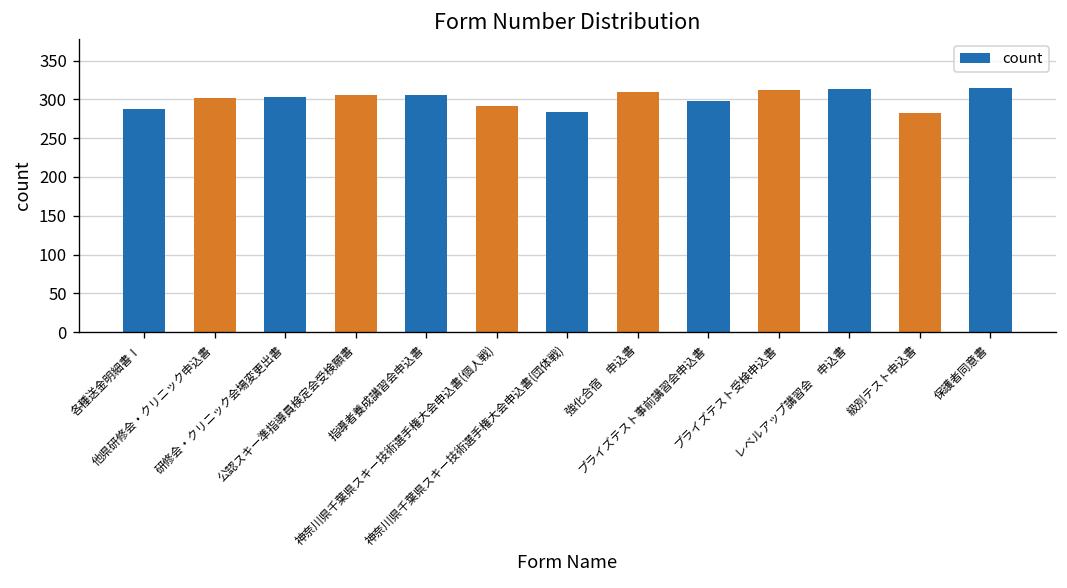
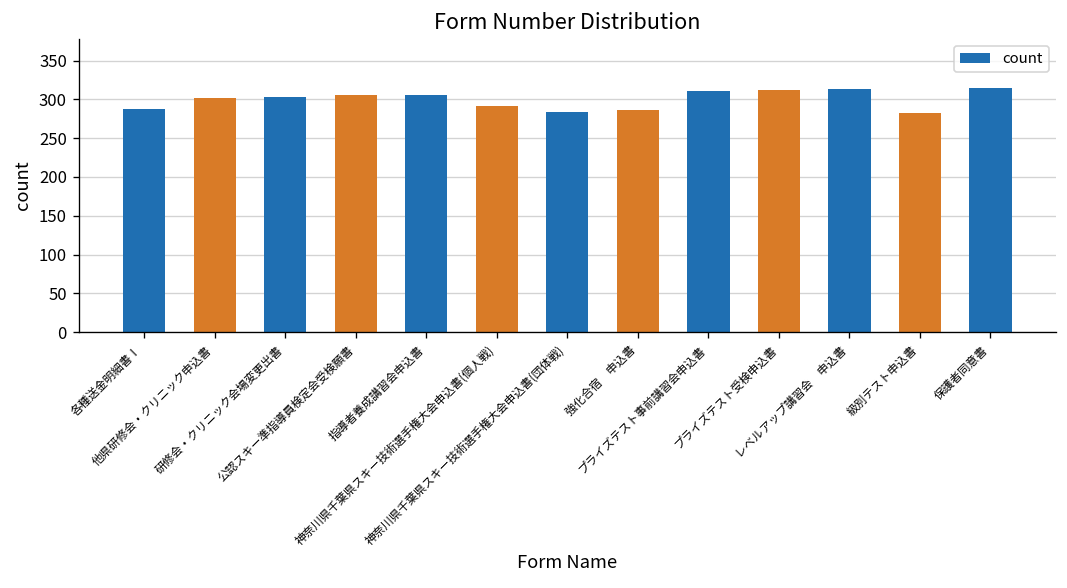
強化合宿 申込書: 310 -> 290
プライズテスト事前講習会申込書: 300 -> 310
